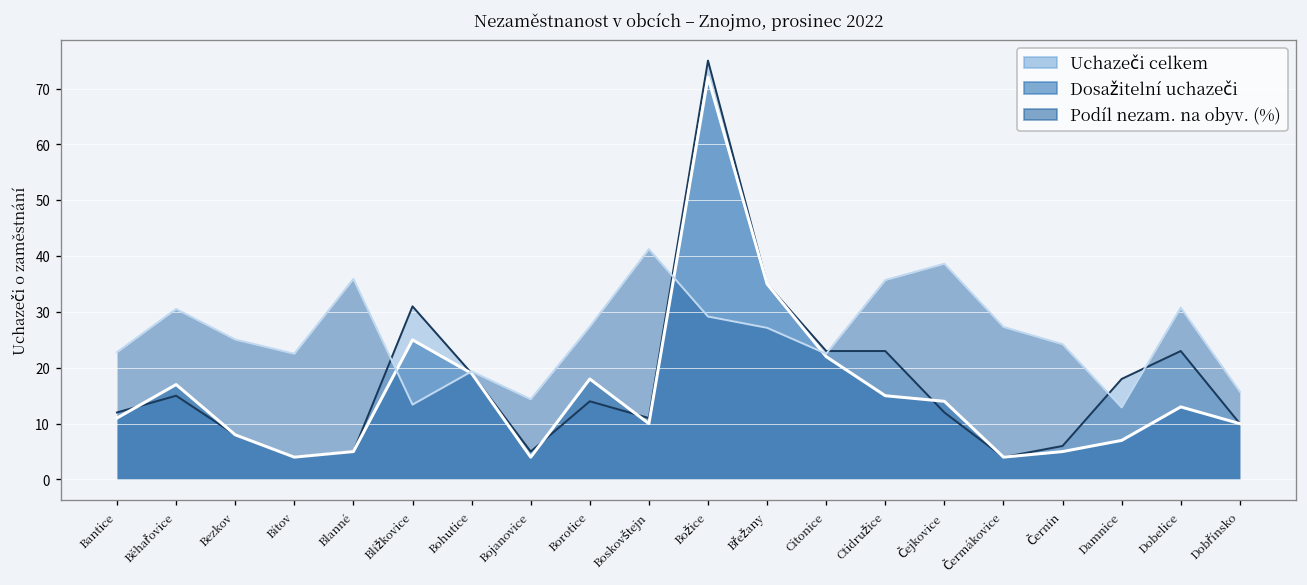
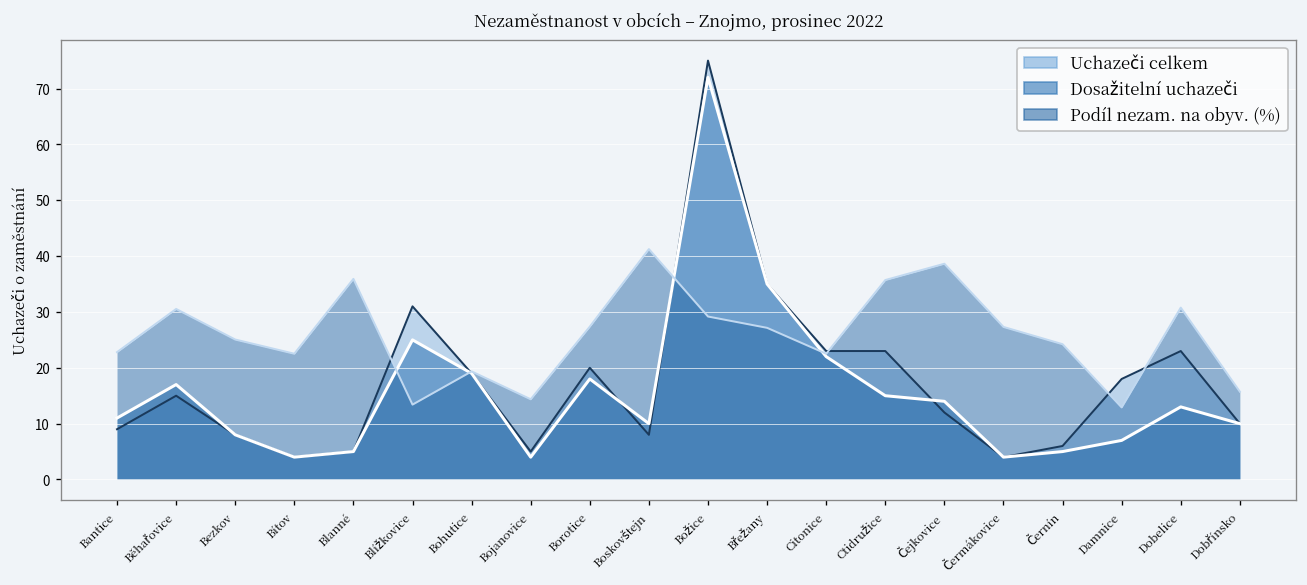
Uchazeči celkem, Bantice: 12 -> 9
Uchazeči celkem, Borotice: 14 -> 20
Uchazeči celkem, Boskovštejn: 11 -> 8
